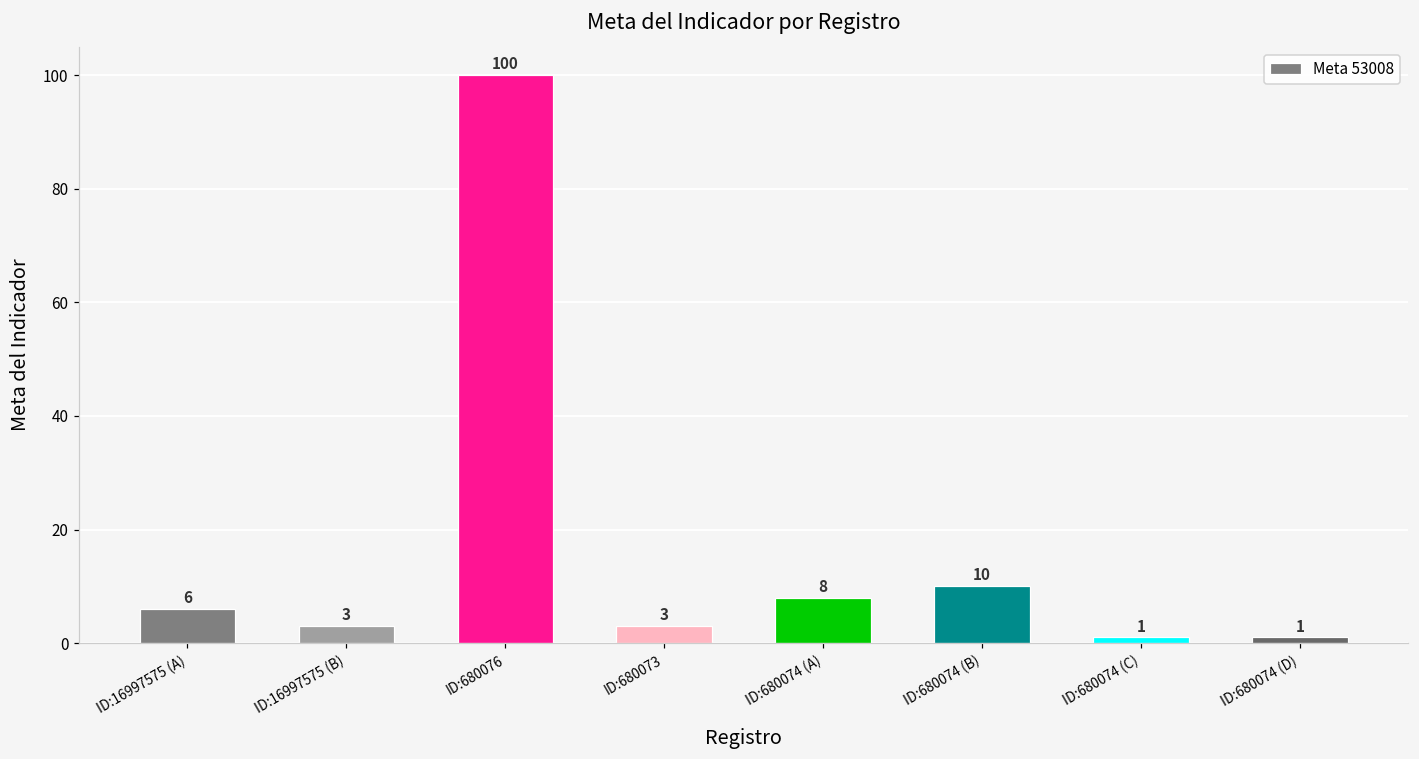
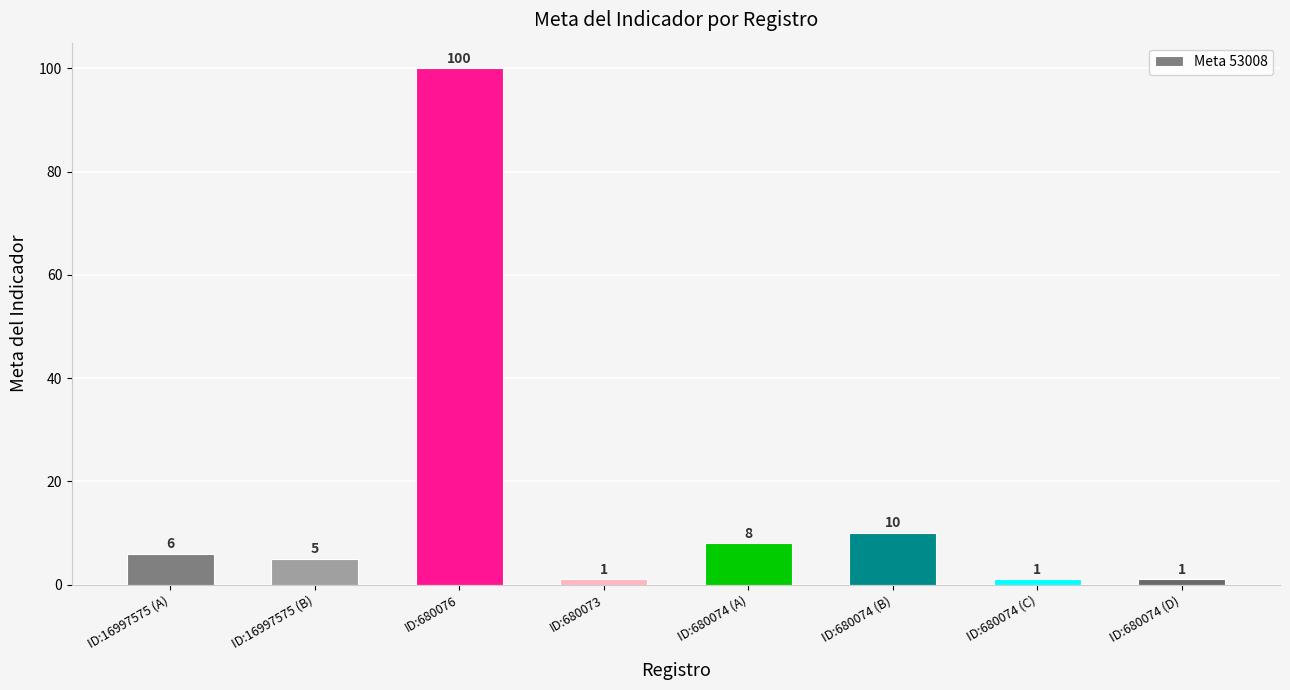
ID:16997575 (B): 3 -> 5
ID:680073: 3 -> 1
